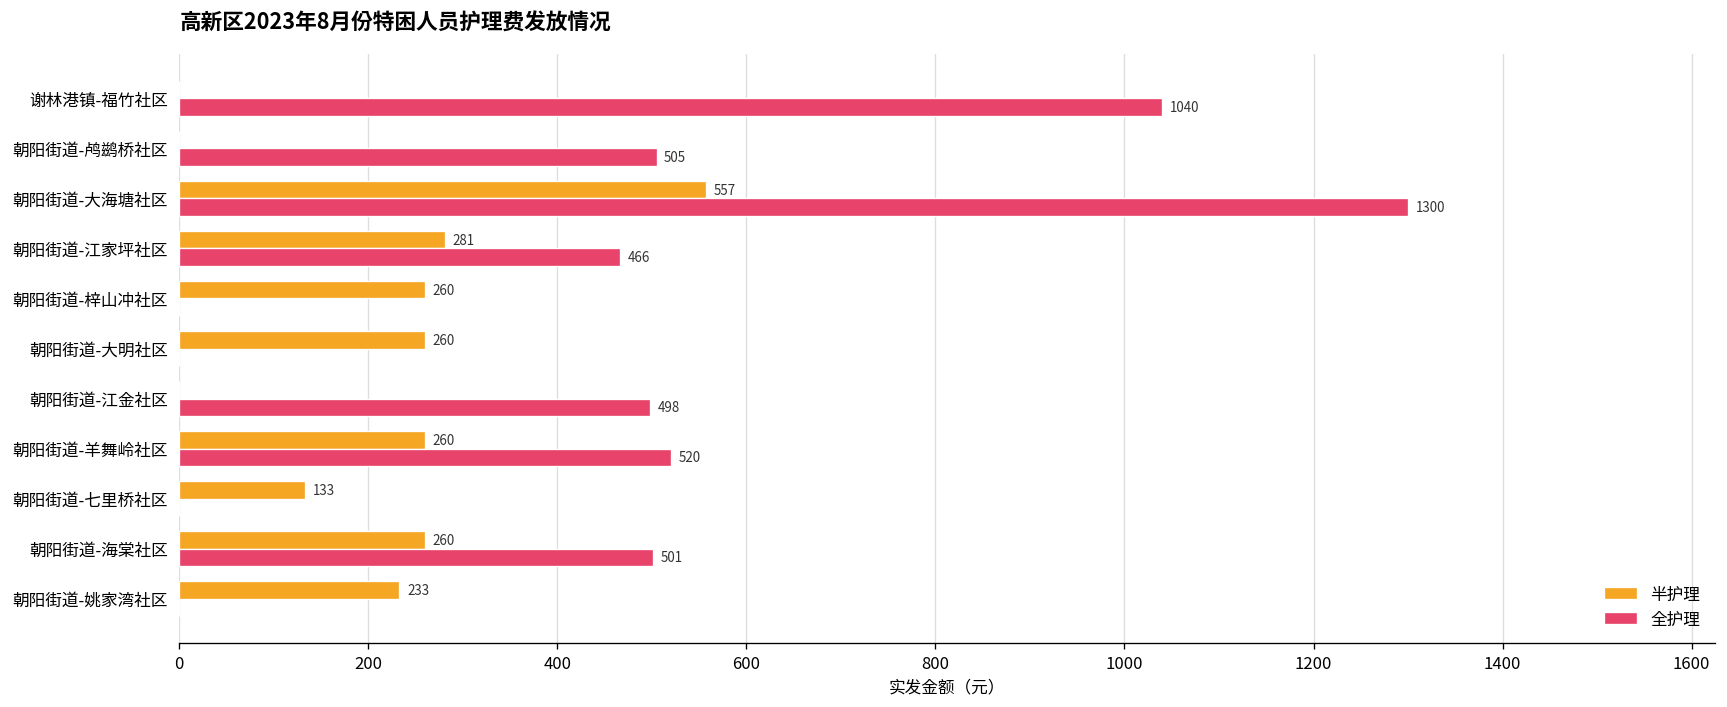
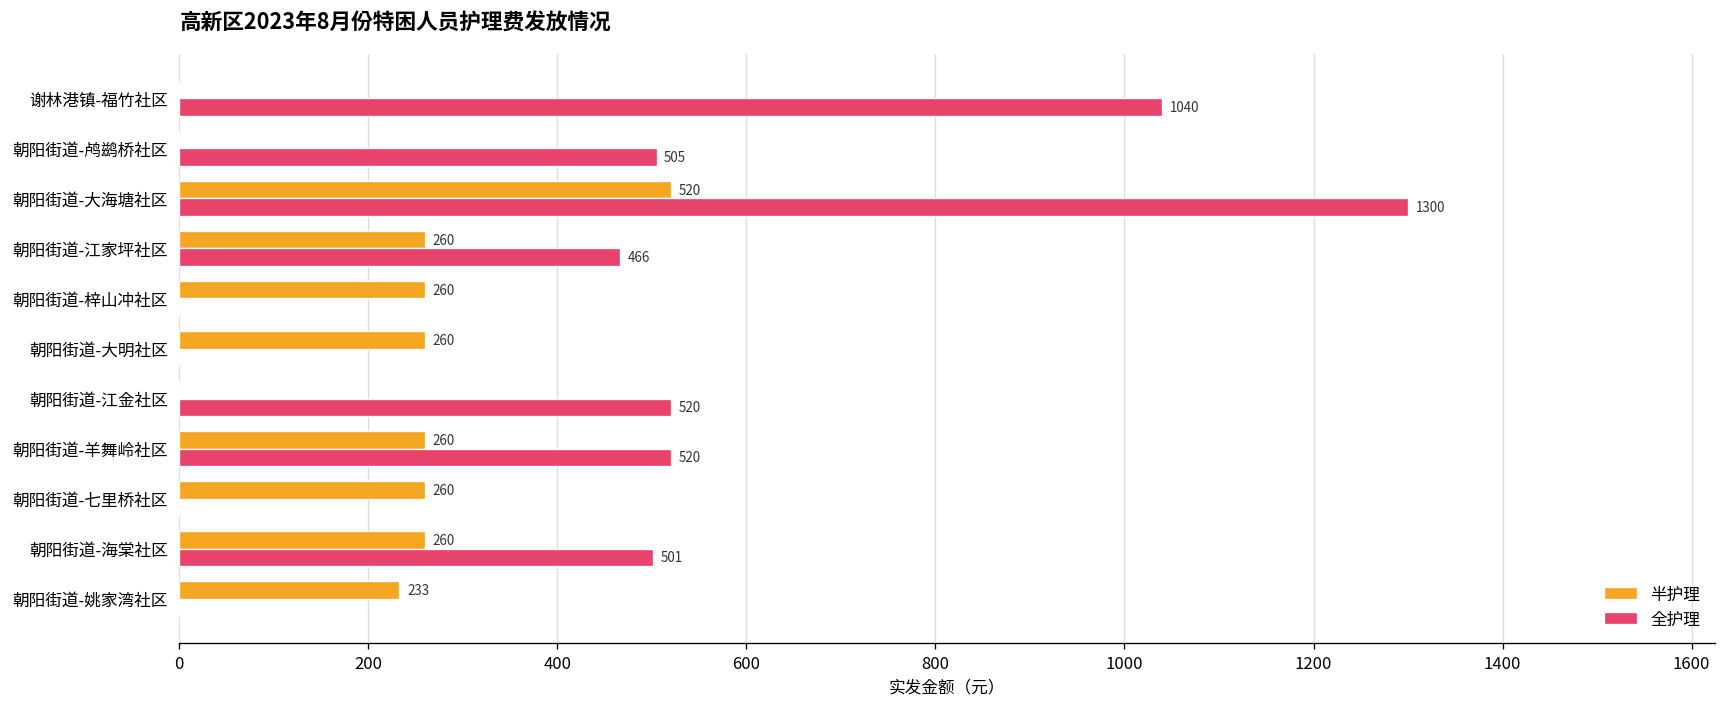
半护理, 朝阳街道-大海塘社区: 557 -> 520
半护理, 朝阳街道-江家坪社区: 281 -> 260
全护理, 朝阳街道-江金社区: 498 -> 520
半护理, 朝阳街道-七里桥社区: 133 -> 260
